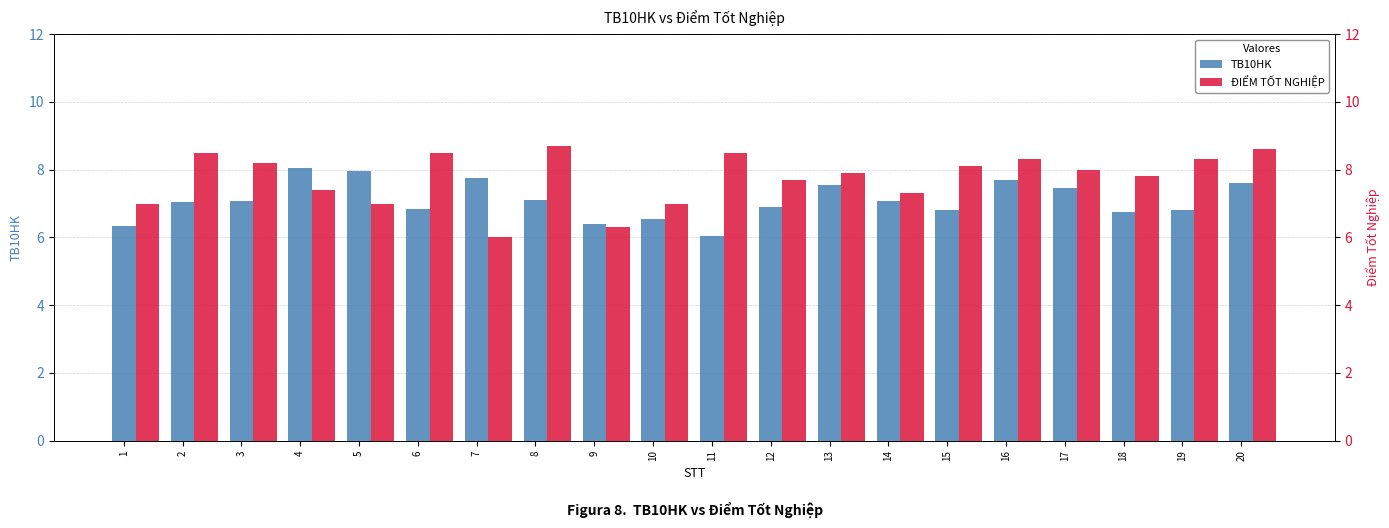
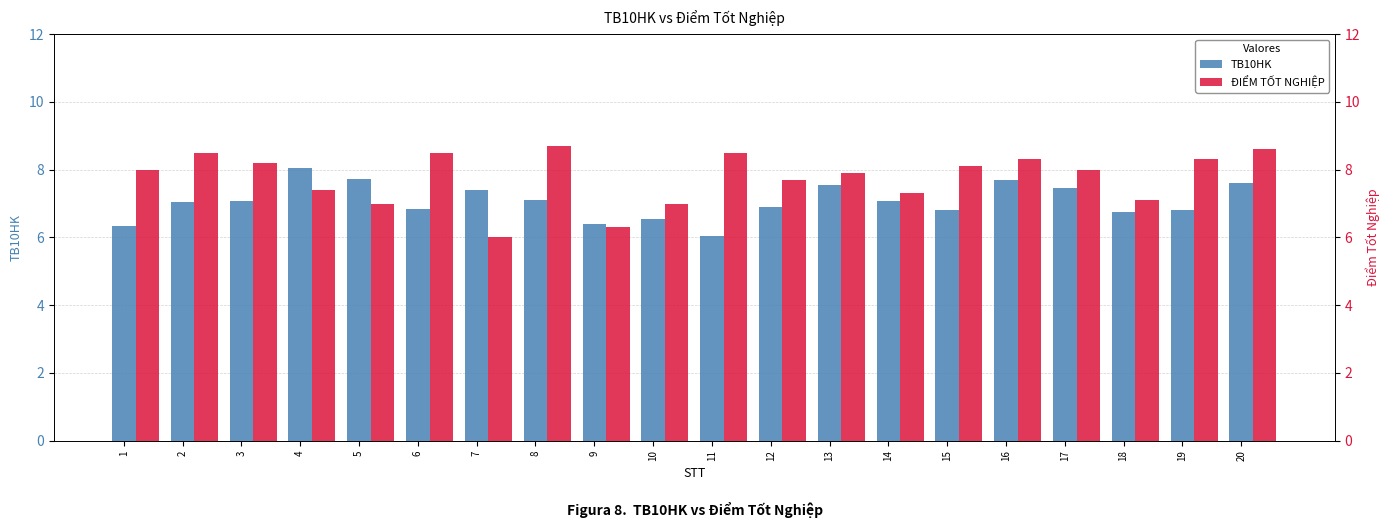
TB10HK, 5: 8.0 -> 7.7
TB10HK, 7: 7.7 -> 7.4
ĐIỂM TỐT NGHIỆP, 1: 7 -> 8
ĐIỂM TỐT NGHIỆP, 18: 7.8 -> 7.1
